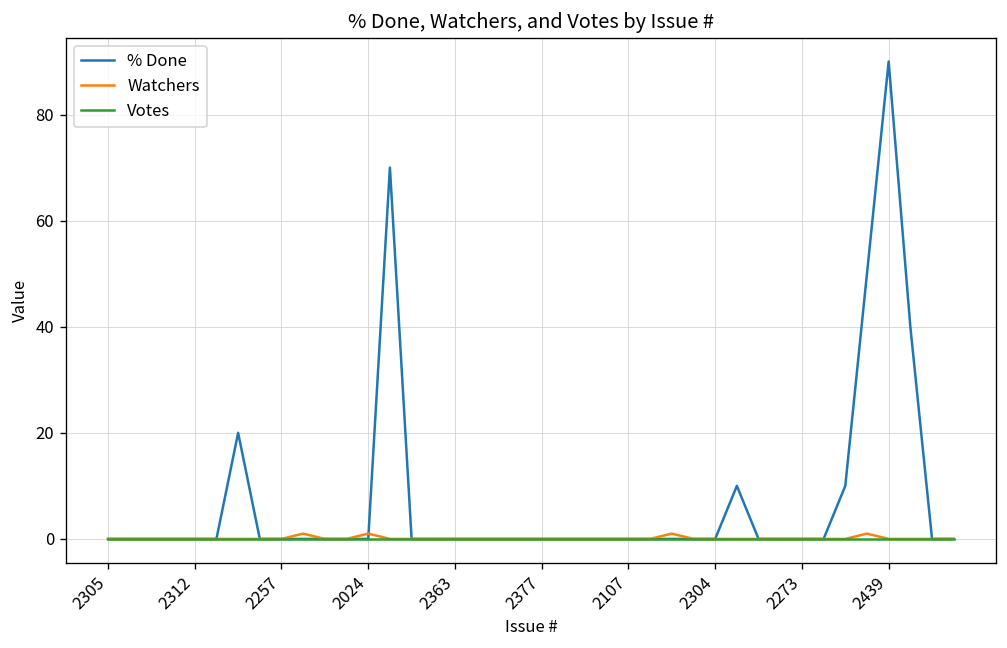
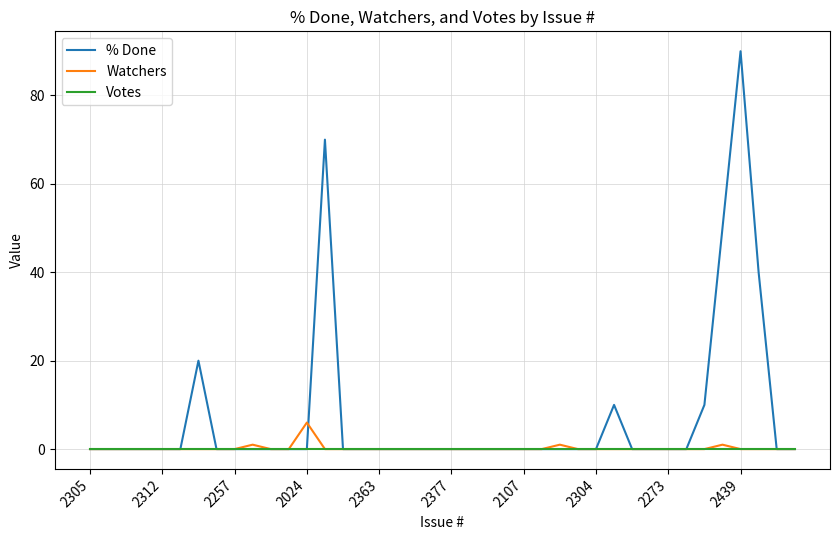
Watchers, 2024: 1 -> 6
